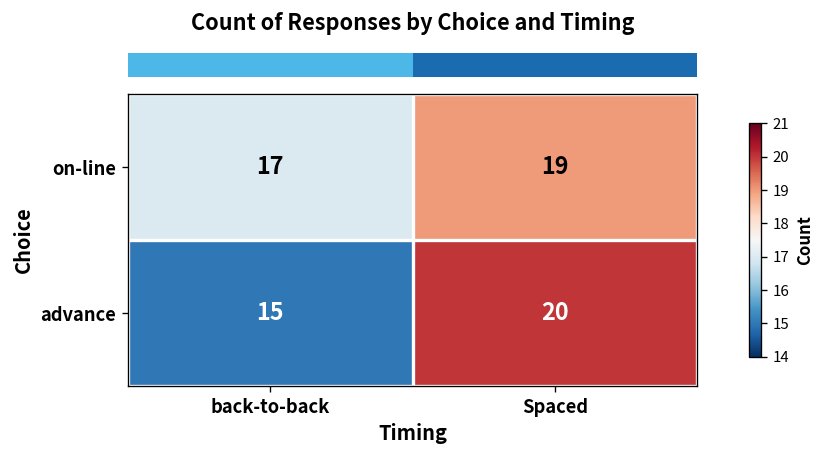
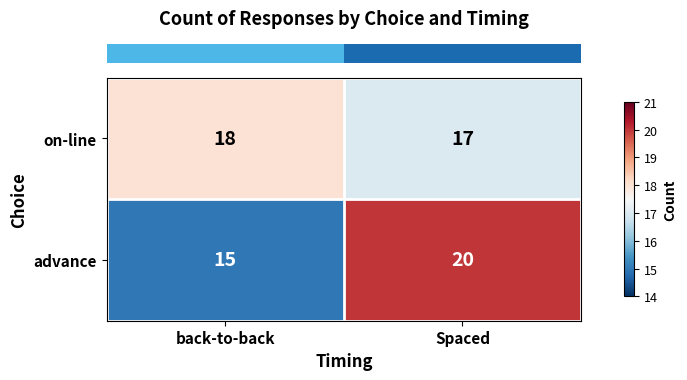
on-line, back-to-back: 17 -> 18
on-line, Spaced: 19 -> 17
